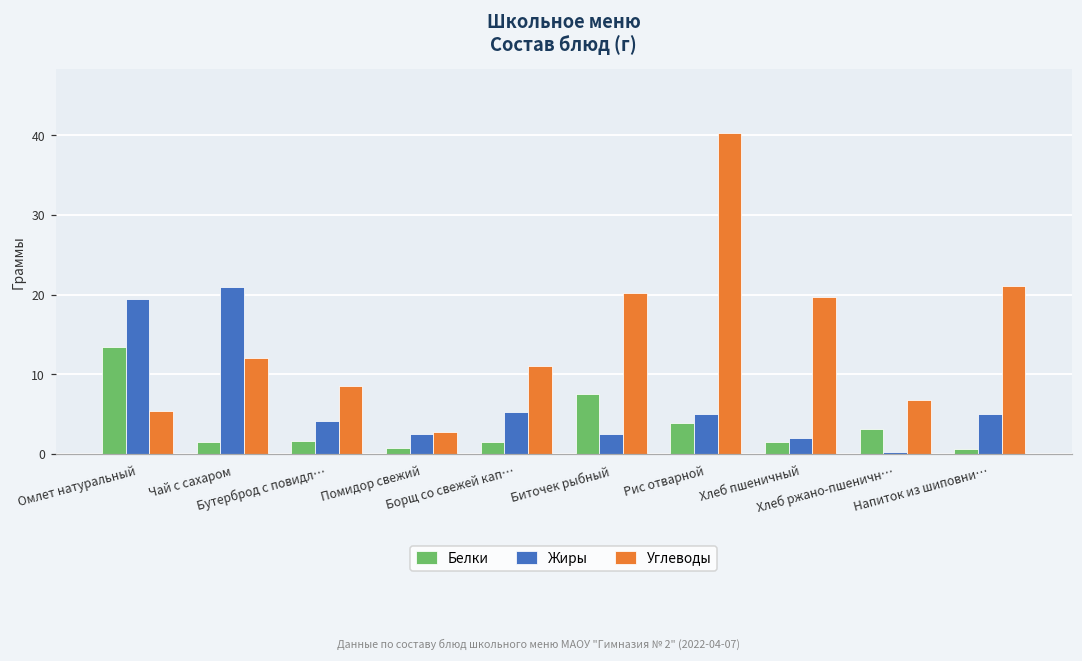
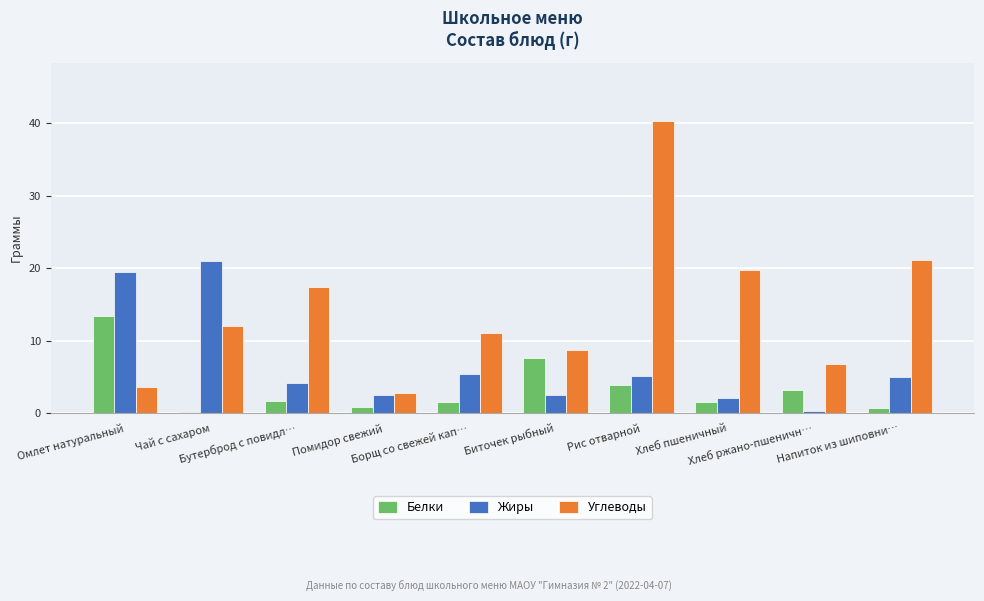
Углеводы, Омлет натуральный: 5 -> 4
Белки, Чай с сахаром: 1 -> 0
Углеводы, Бутерброд с повидл…: 9 -> 17
Углеводы, Биточек рыбный: 20 -> 9
